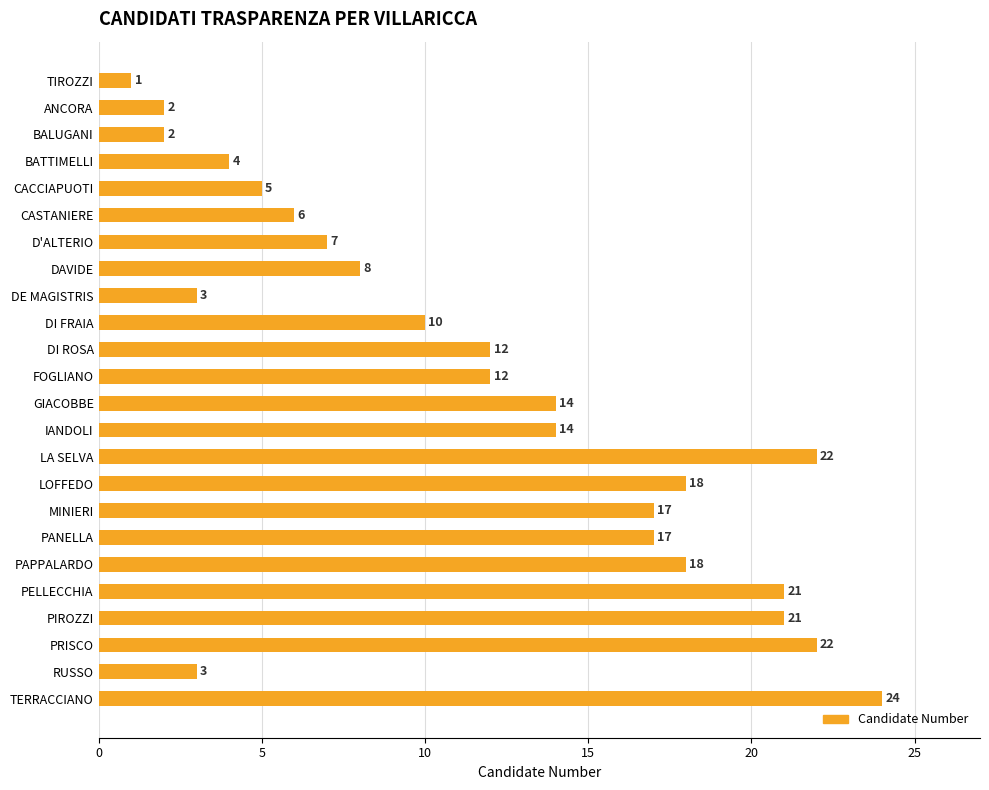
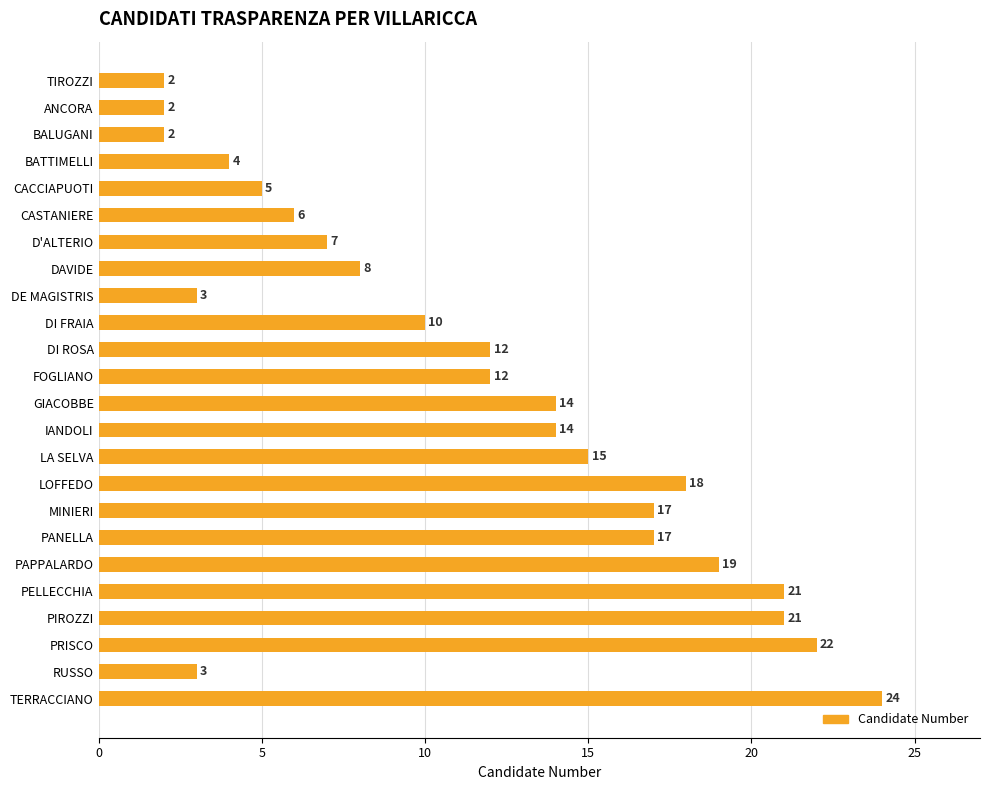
TIROZZI: 1 -> 2
LA SELVA: 22 -> 15
PAPPALARDO: 18 -> 19
